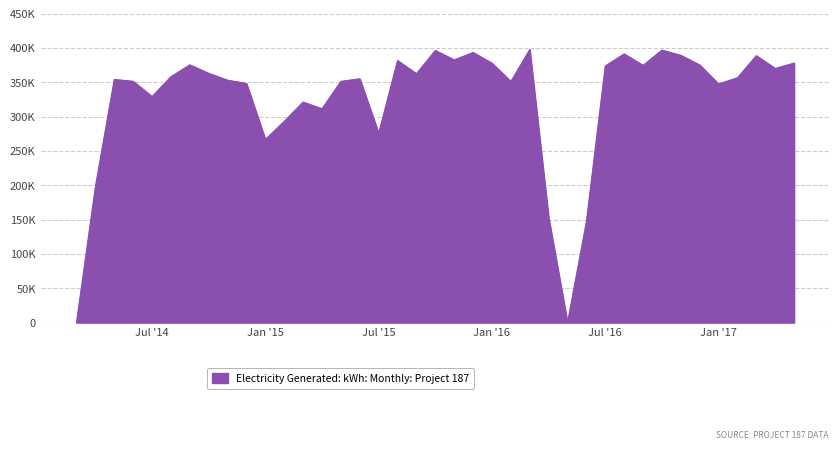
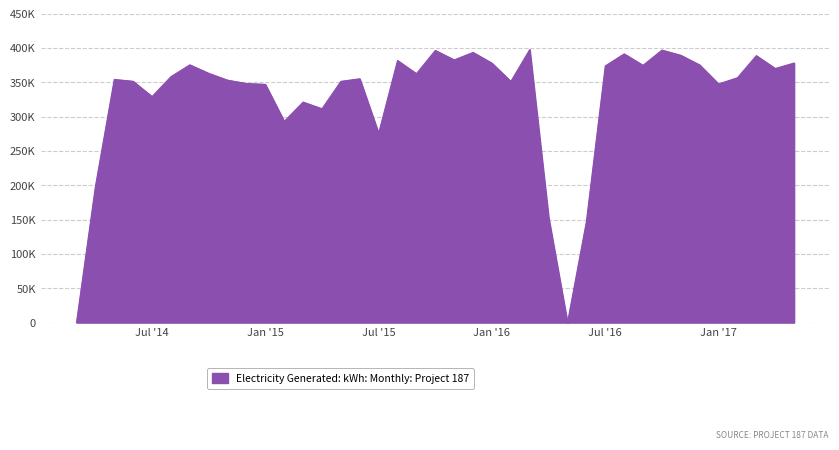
Jan '15: 270000 -> 350000
